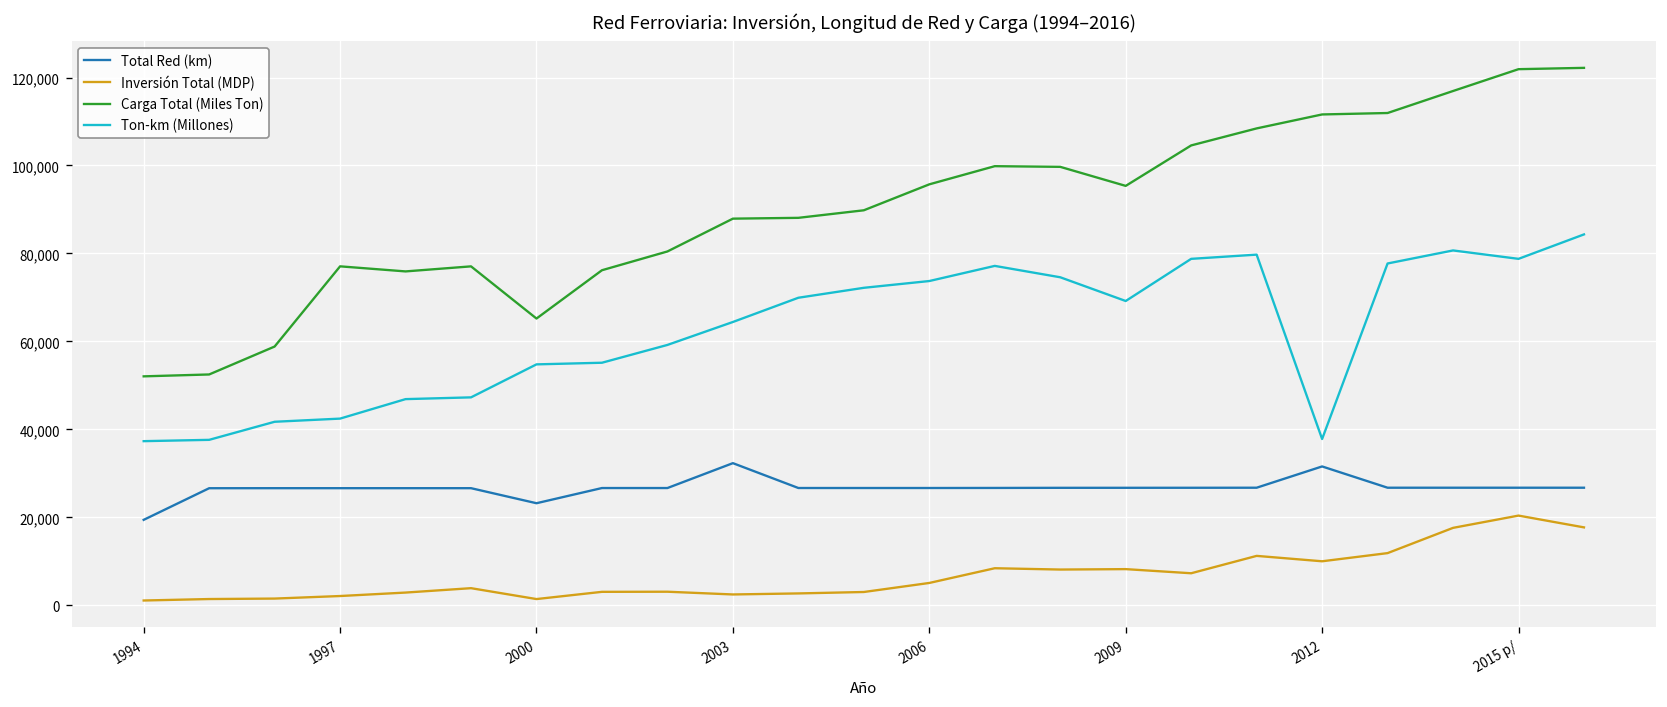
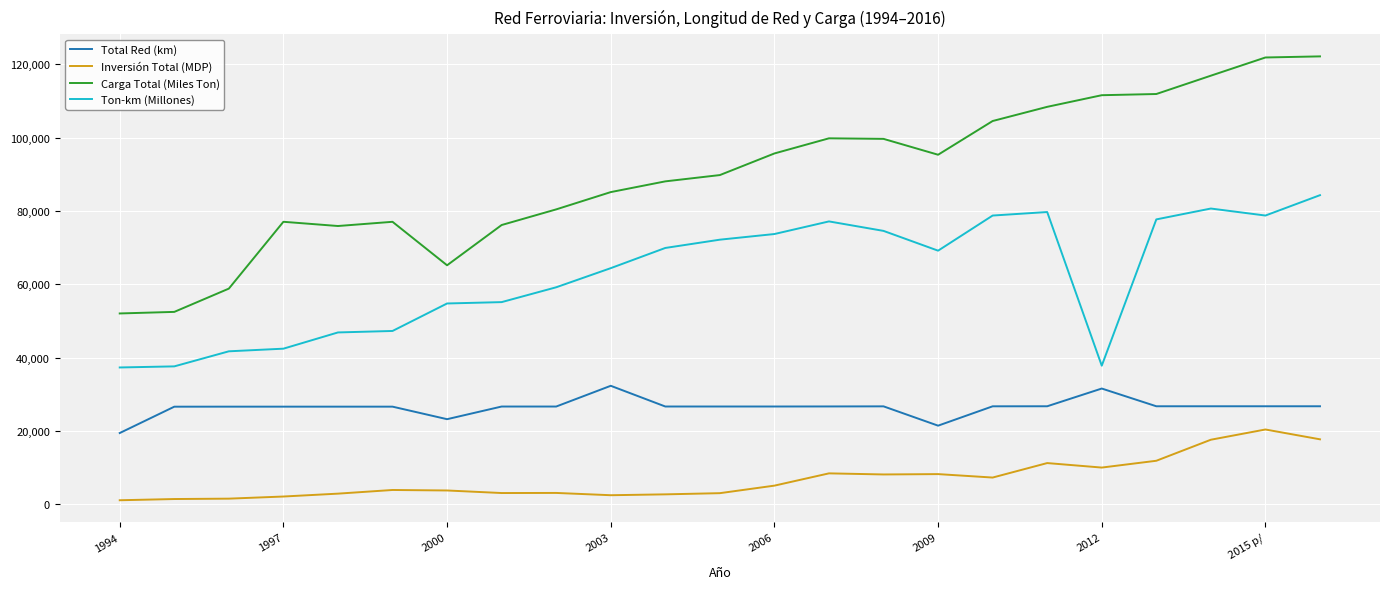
Inversión Total (MDP), 2000: 1,000 -> 4,000
Carga Total (Miles Ton), 2003: 88,000 -> 85,000
Total Red (km), 2009: 27,000 -> 21,000
